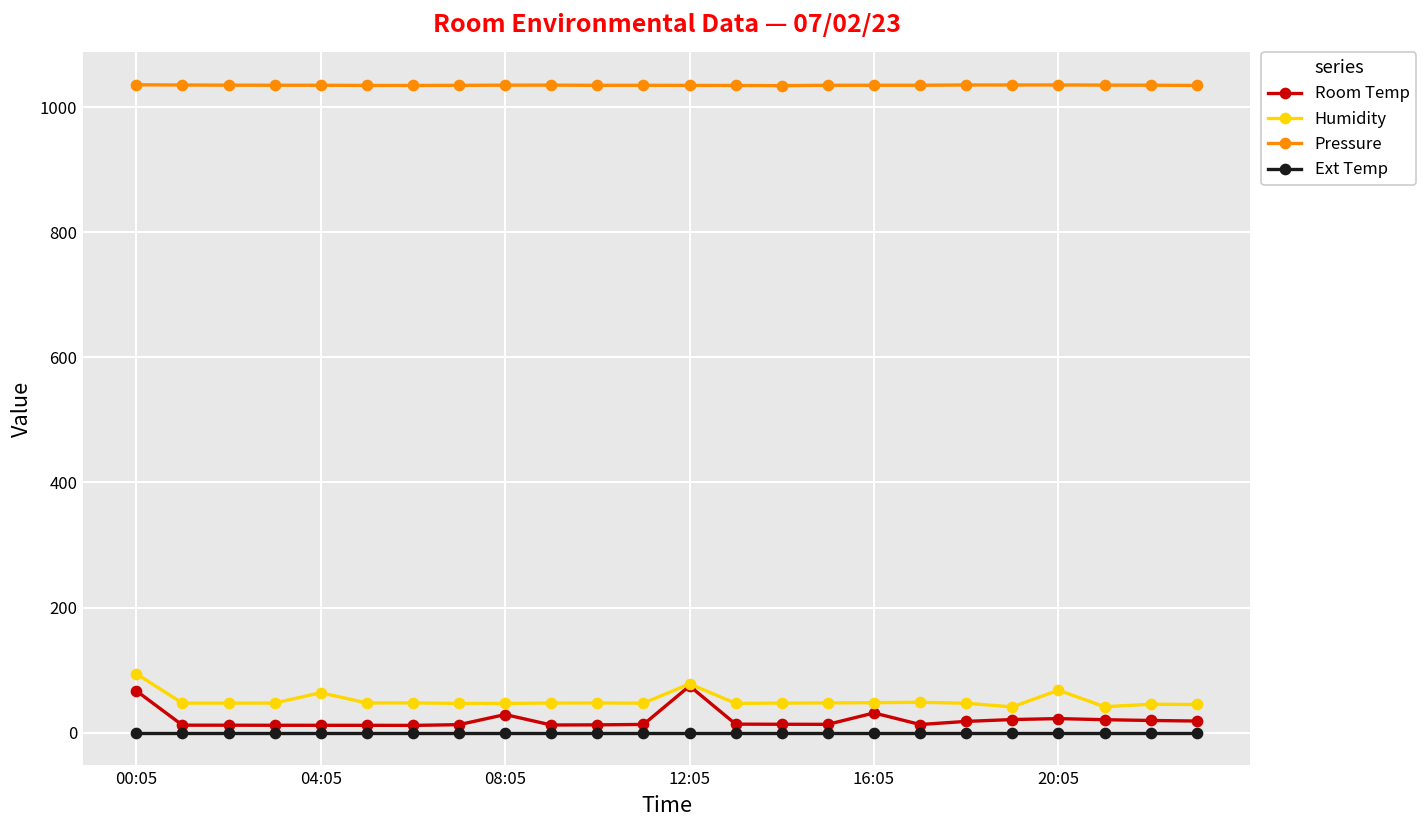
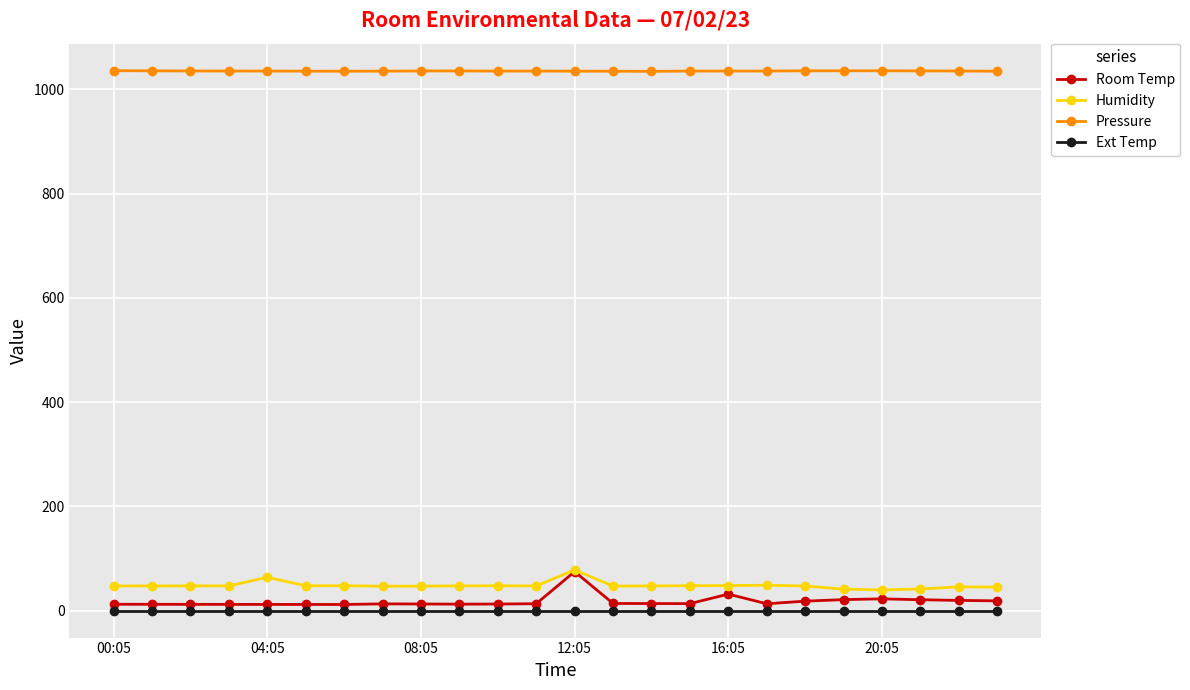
Room Temp, 00:05: 70 -> 10
Humidity, 00:05: 90 -> 50
Room Temp, 08:05: 30 -> 10
Humidity, 20:05: 70 -> 40
